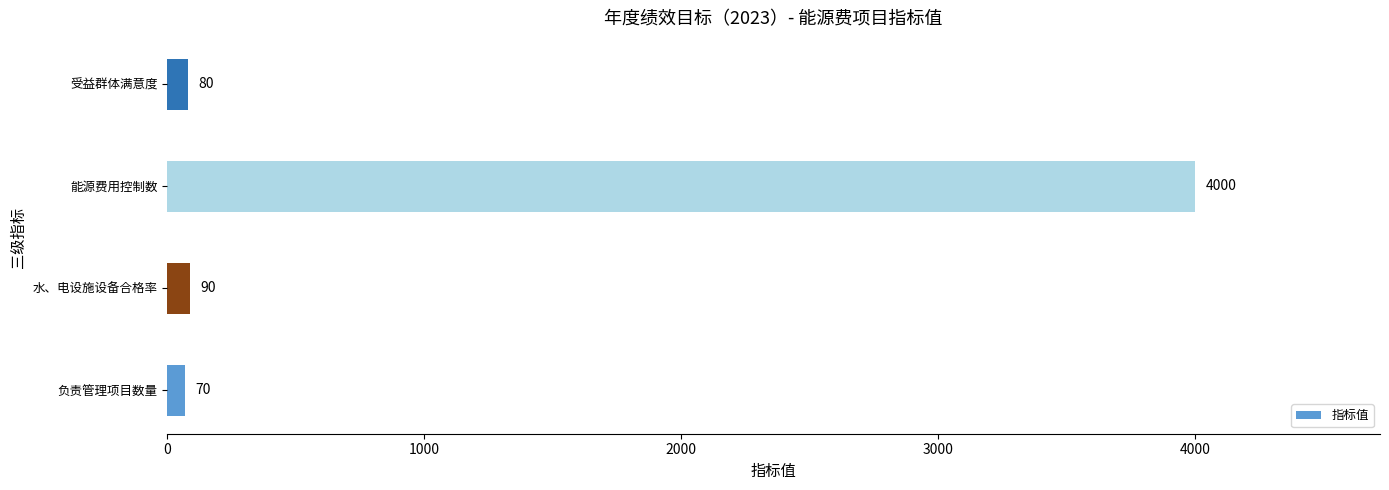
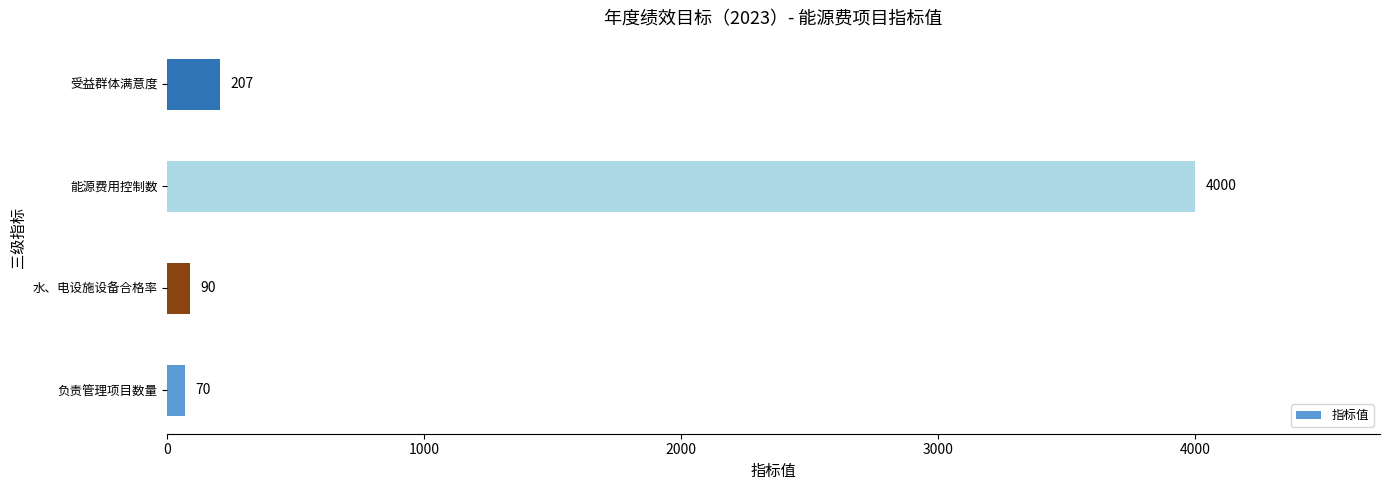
受益群体满意度: 80 -> 207
